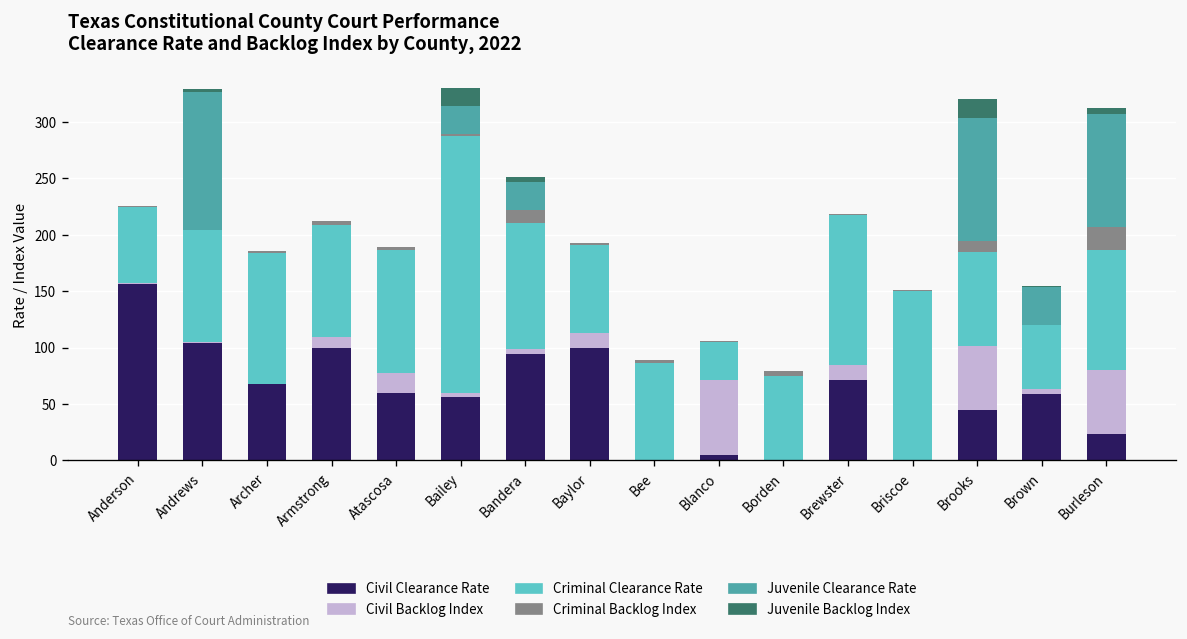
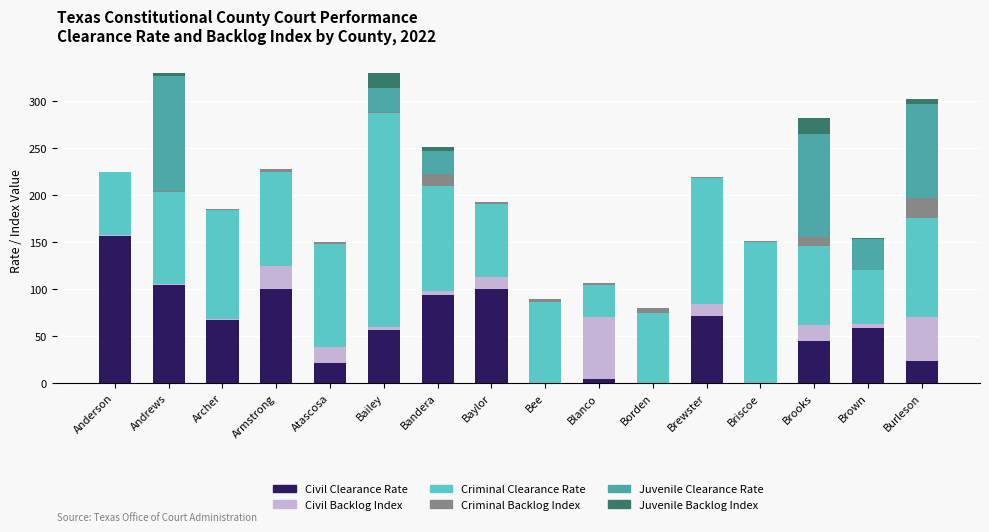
Civil Backlog Index, Armstrong: 10 -> 20
Civil Clearance Rate, Atascosa: 60 -> 20
Civil Backlog Index, Brooks: 60 -> 20
Civil Backlog Index, Burleson: 60 -> 50
